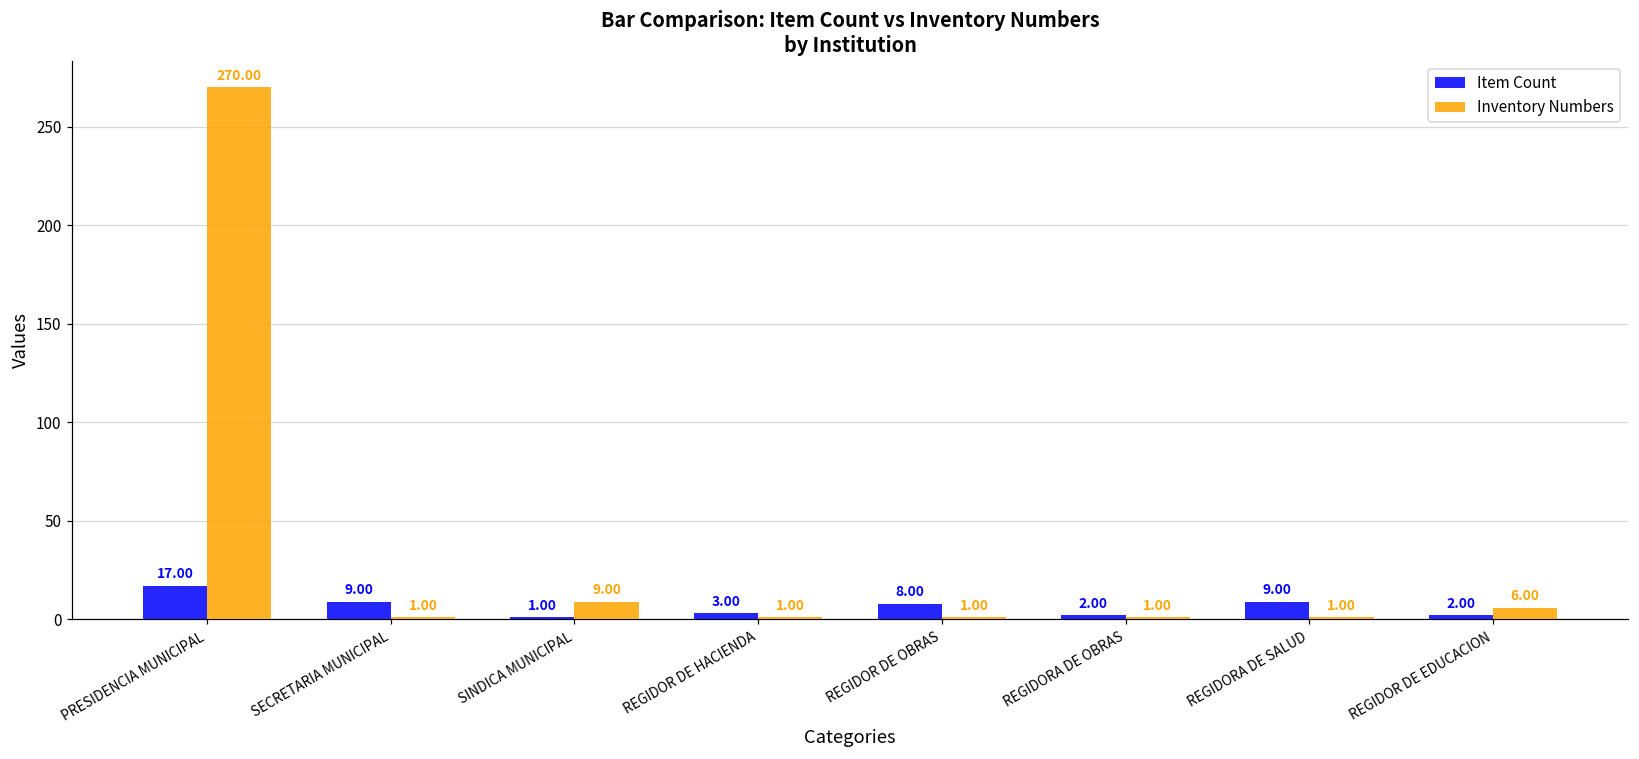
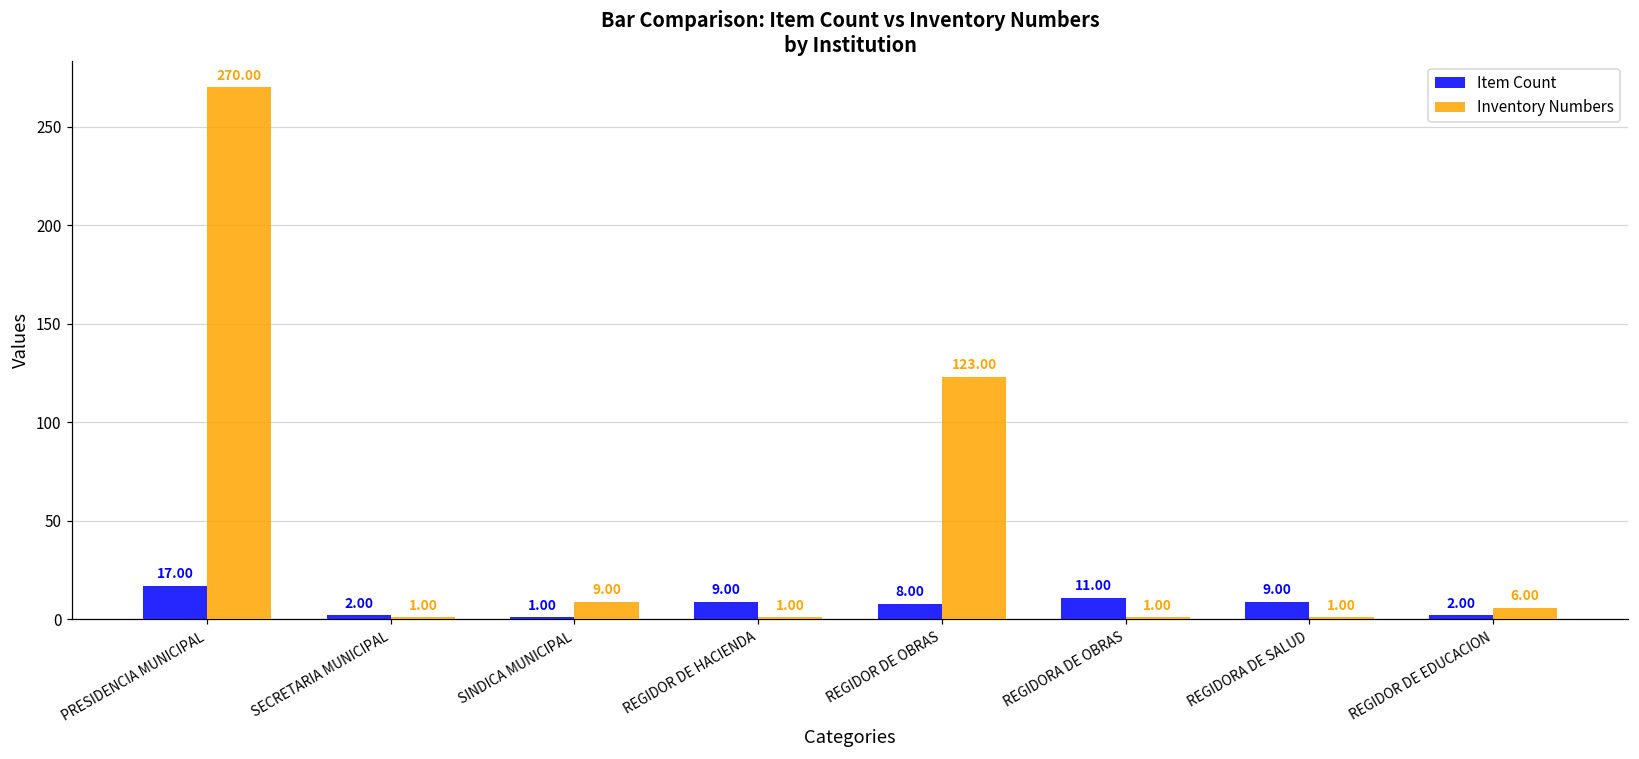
Item Count, SECRETARIA MUNICIPAL: 9.00 -> 2.00
Item Count, REGIDOR DE HACIENDA: 3.00 -> 9.00
Inventory Numbers, REGIDOR DE OBRAS: 1.00 -> 123.00
Item Count, REGIDORA DE OBRAS: 2.00 -> 11.00
